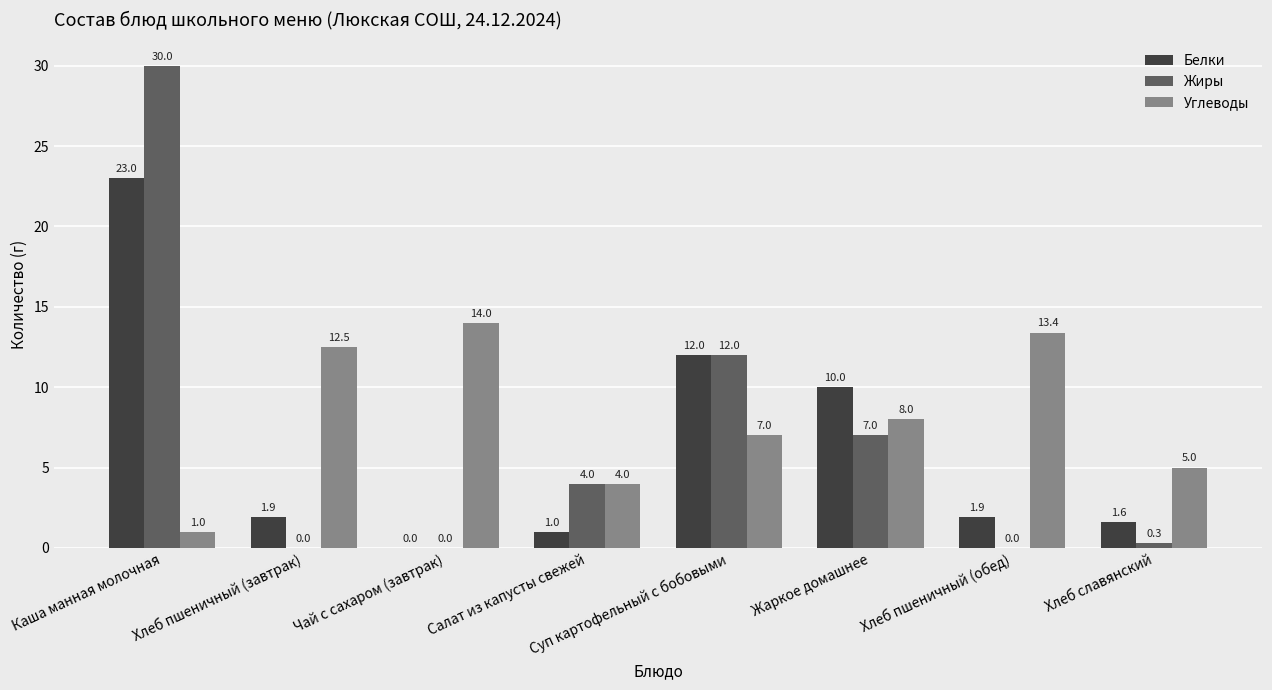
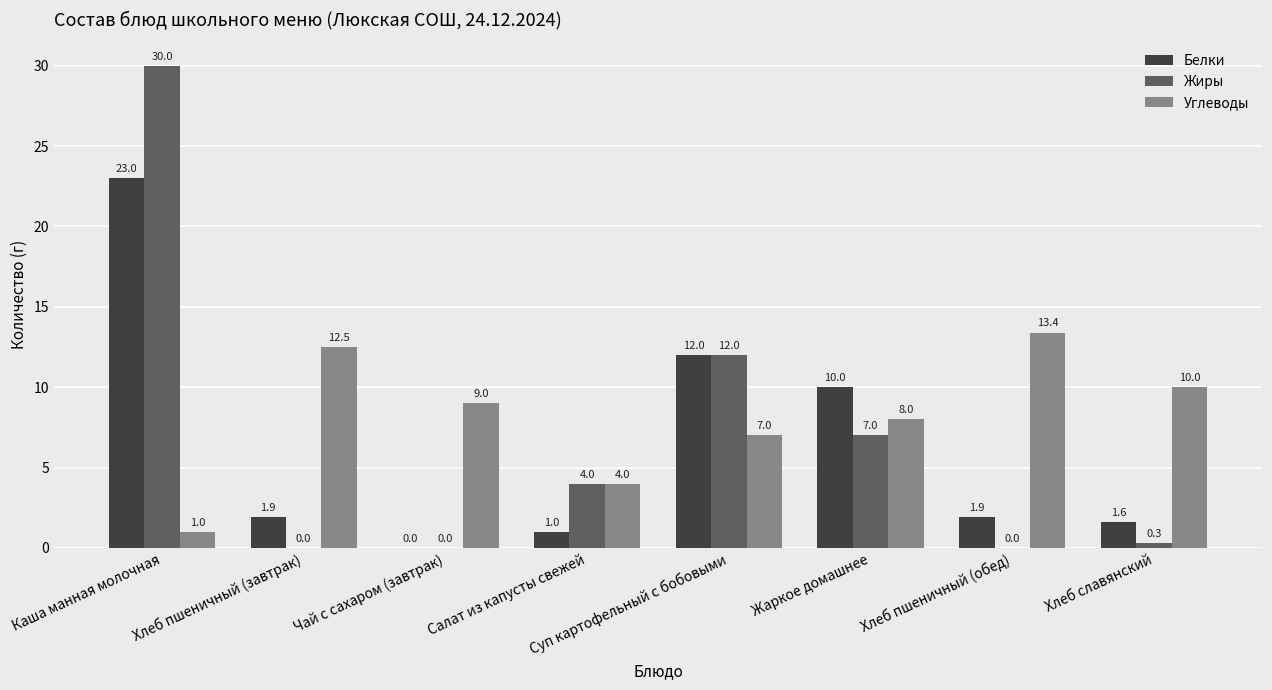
Углеводы, Чай с сахаром (завтрак): 14.0 -> 9.0
Углеводы, Хлеб славянский: 5.0 -> 10.0
